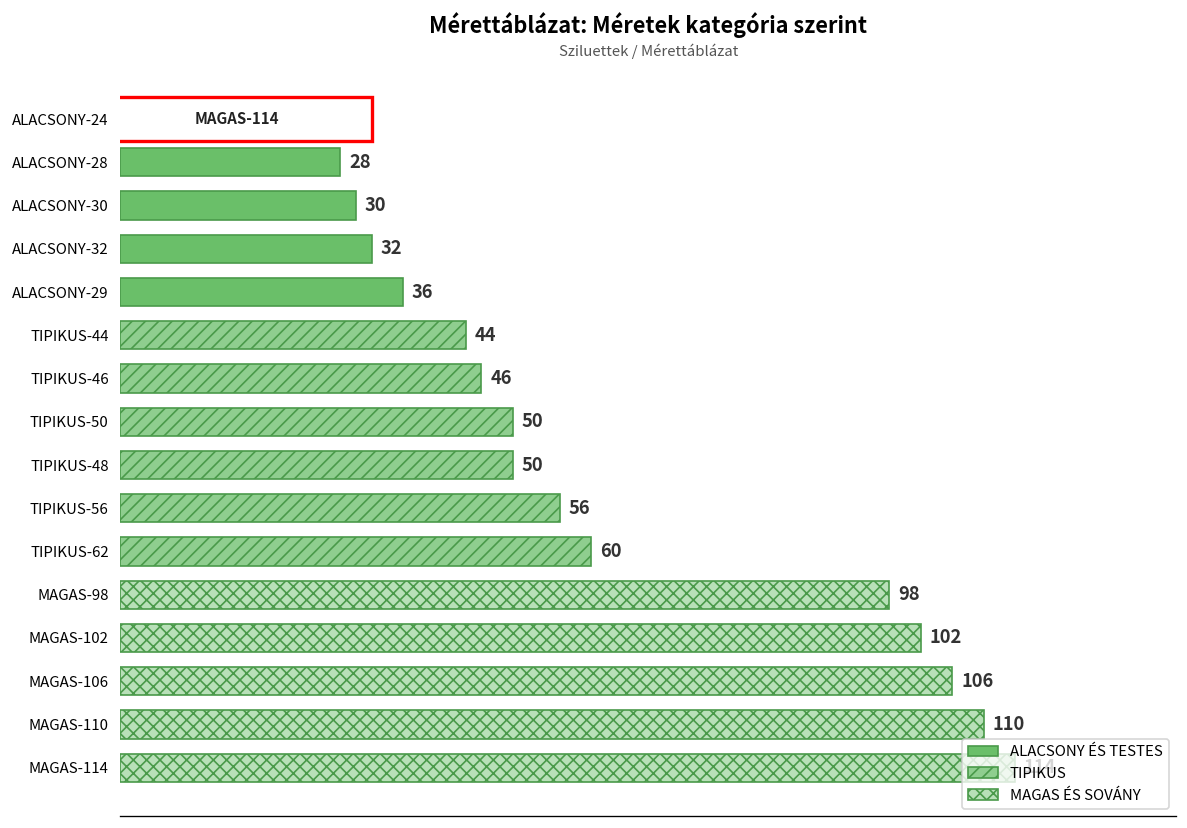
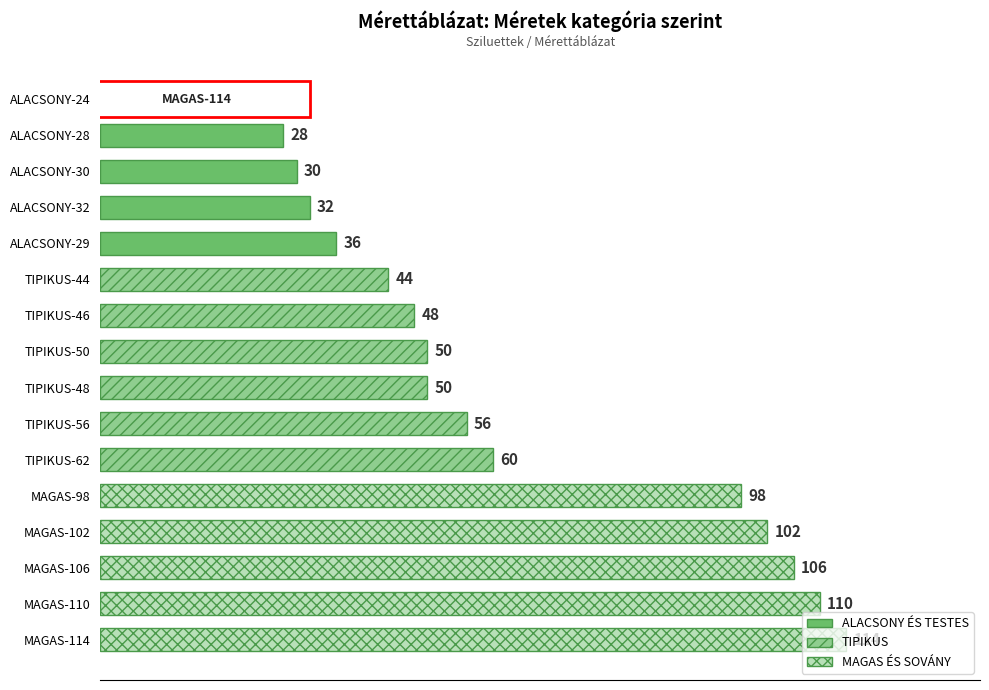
TIPIKUS-46: 46 -> 48
